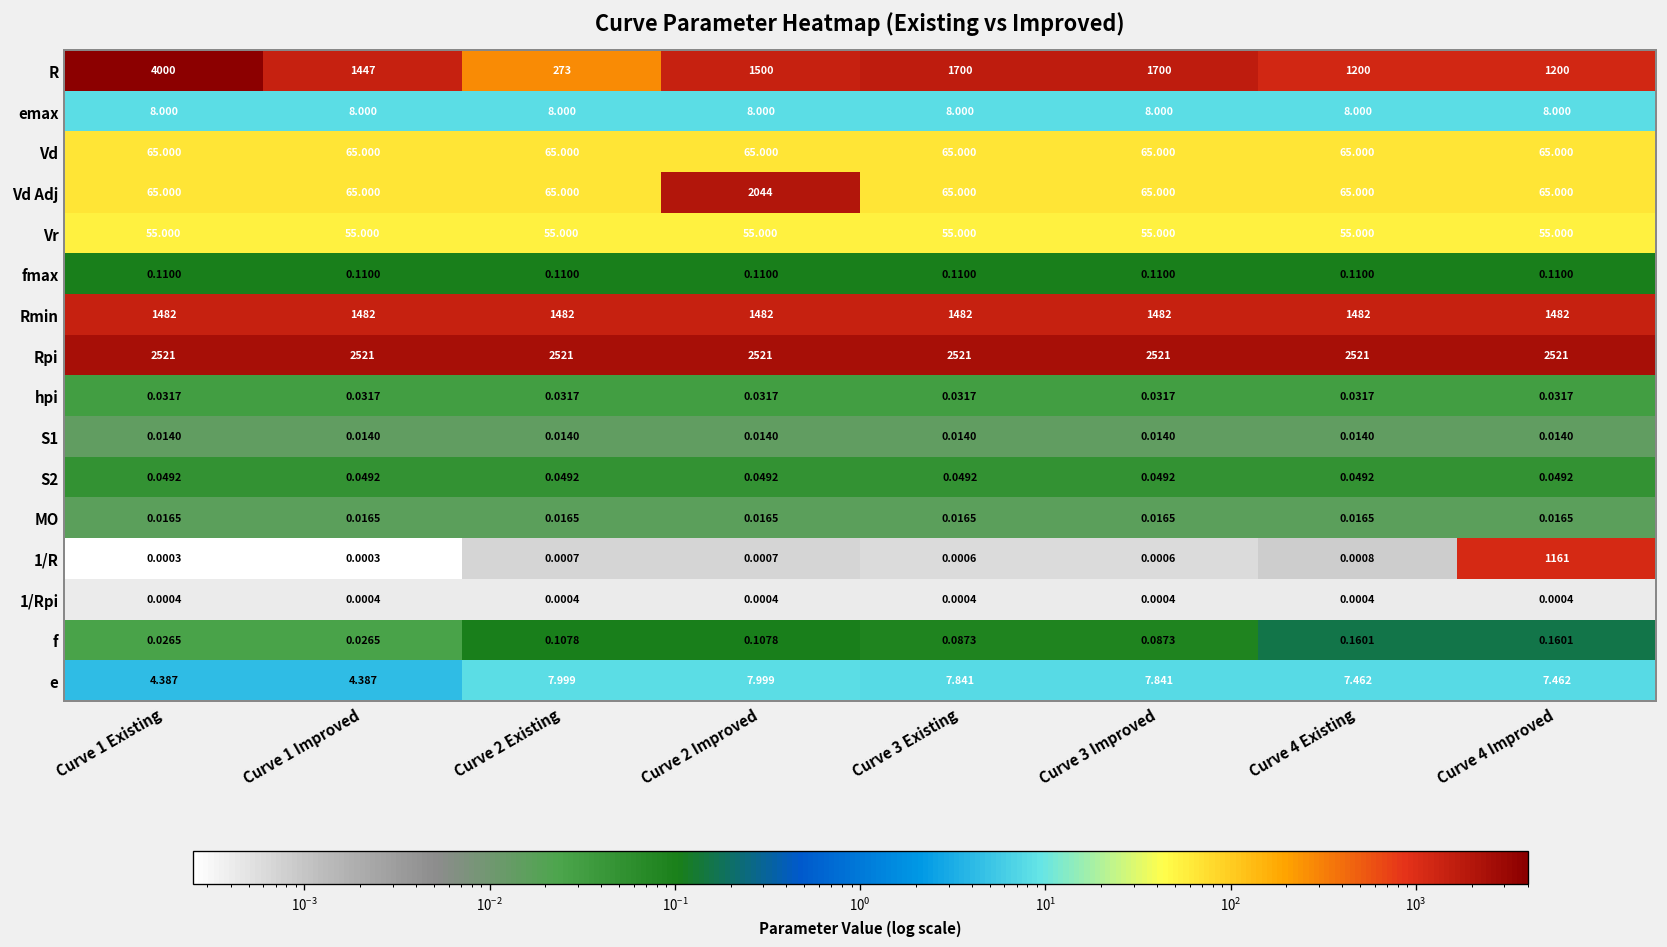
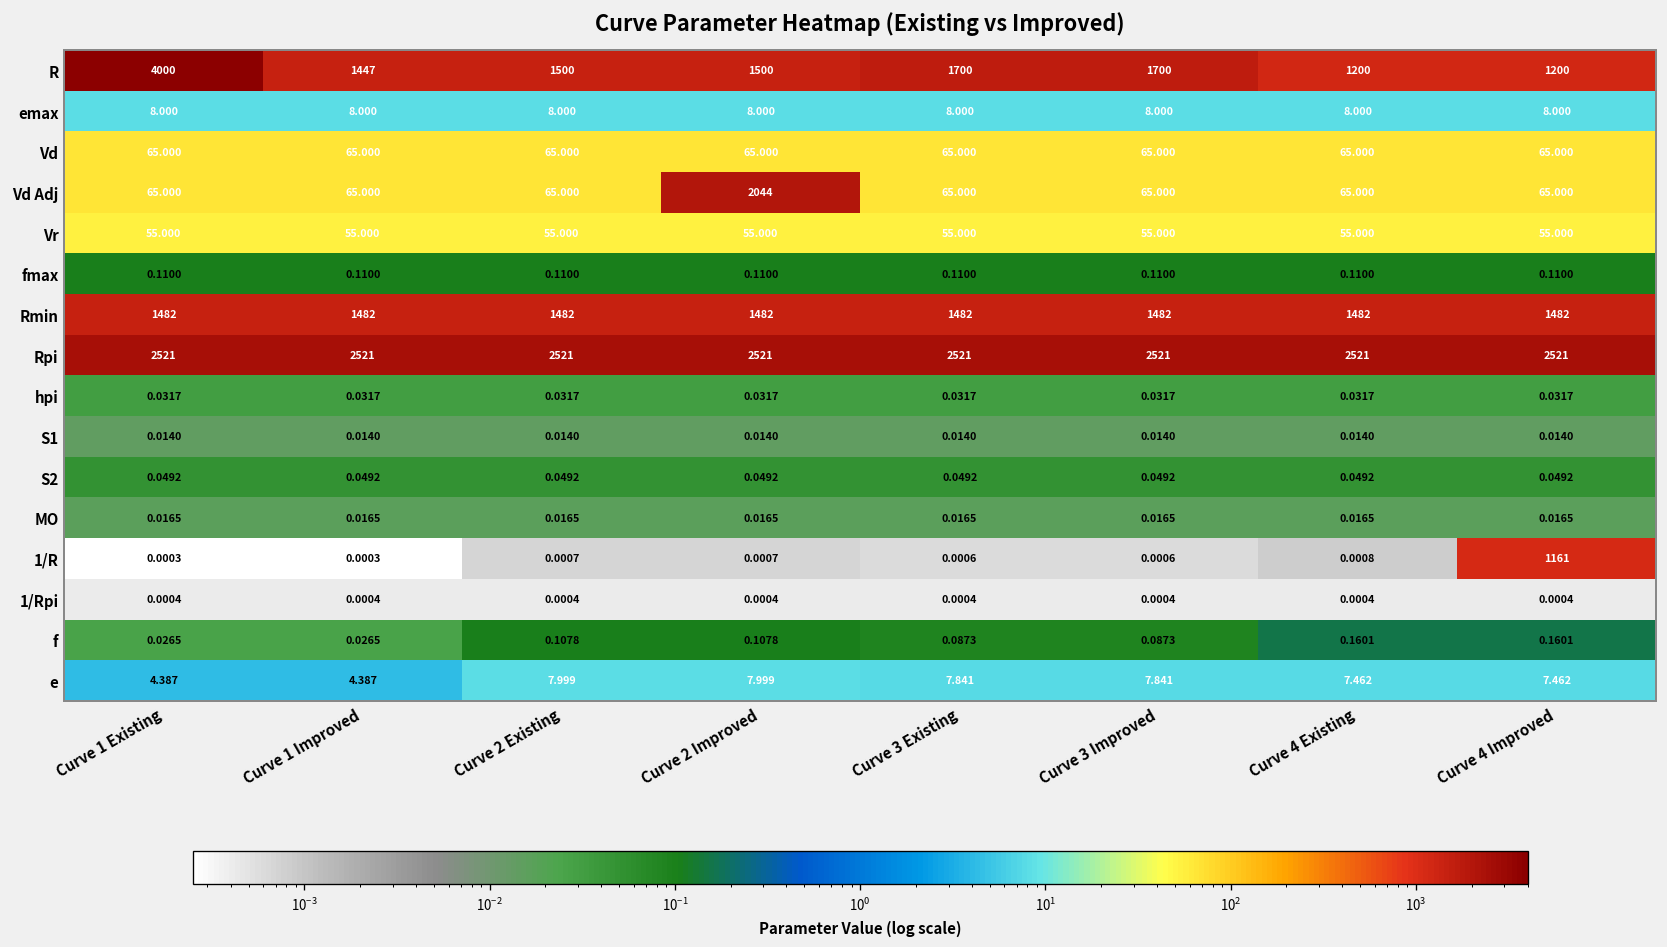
R, Curve 2 Existing: 273 -> 1500
